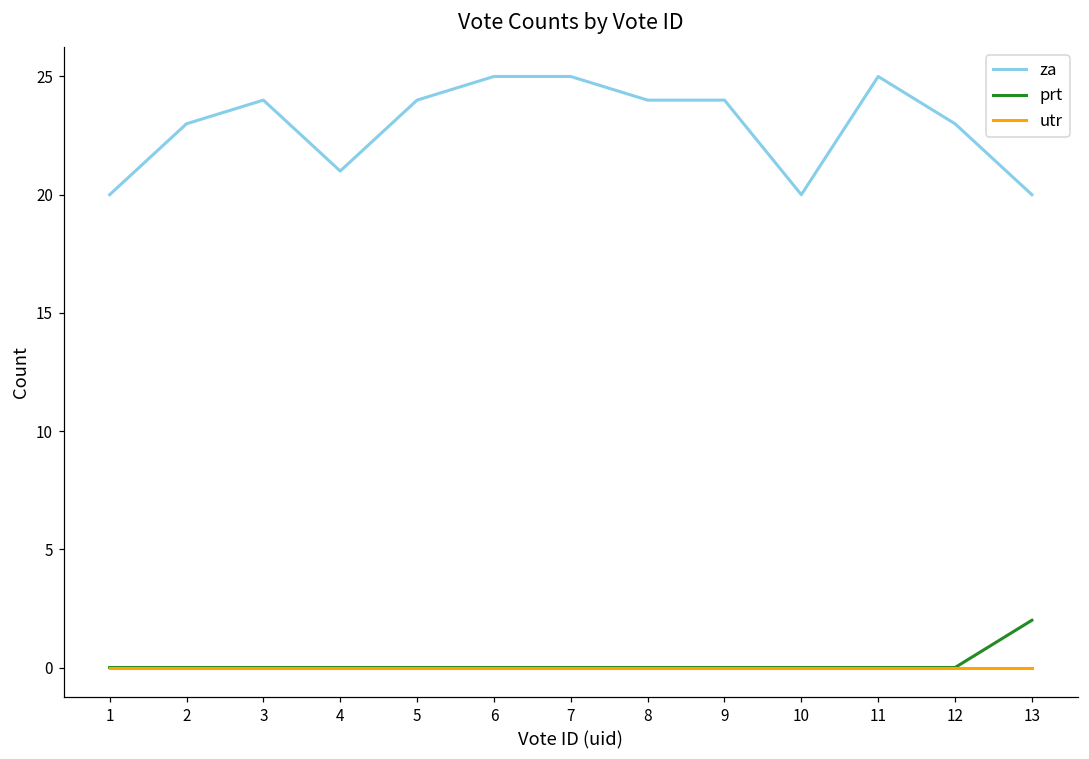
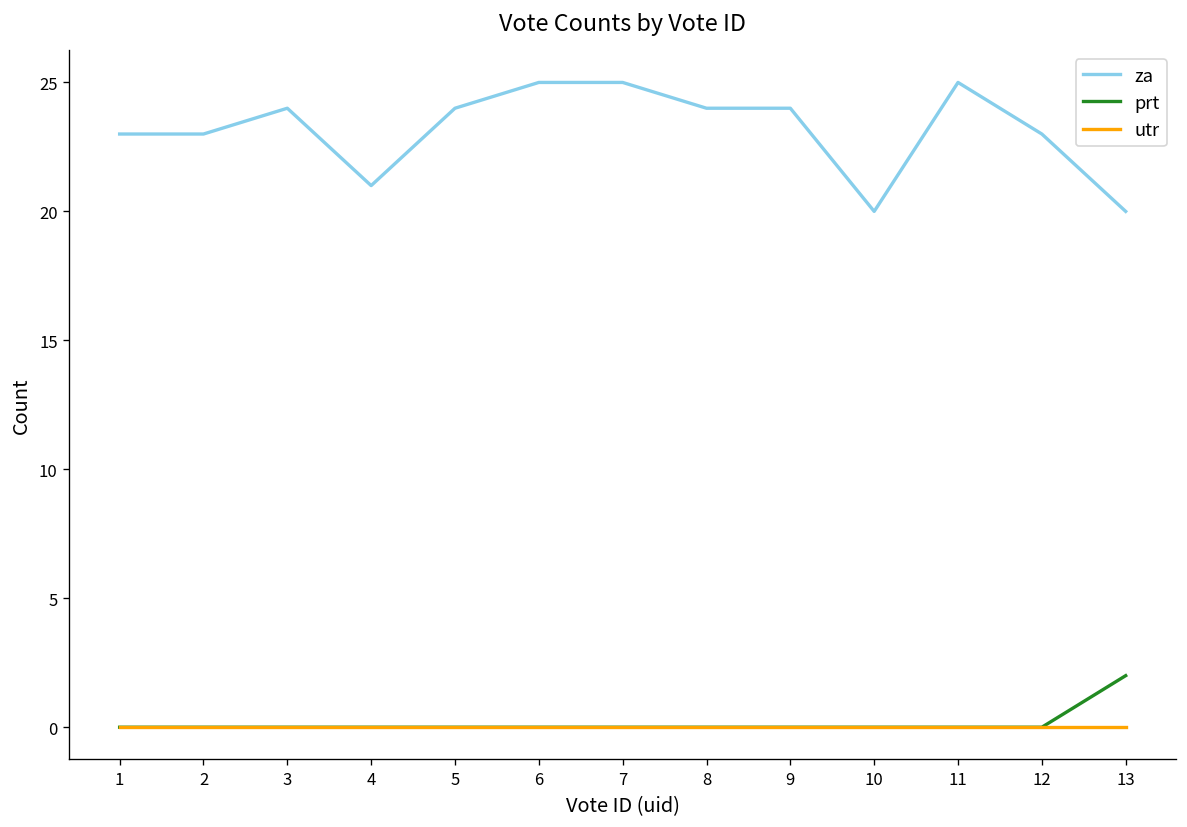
za, 1: 20 -> 23
